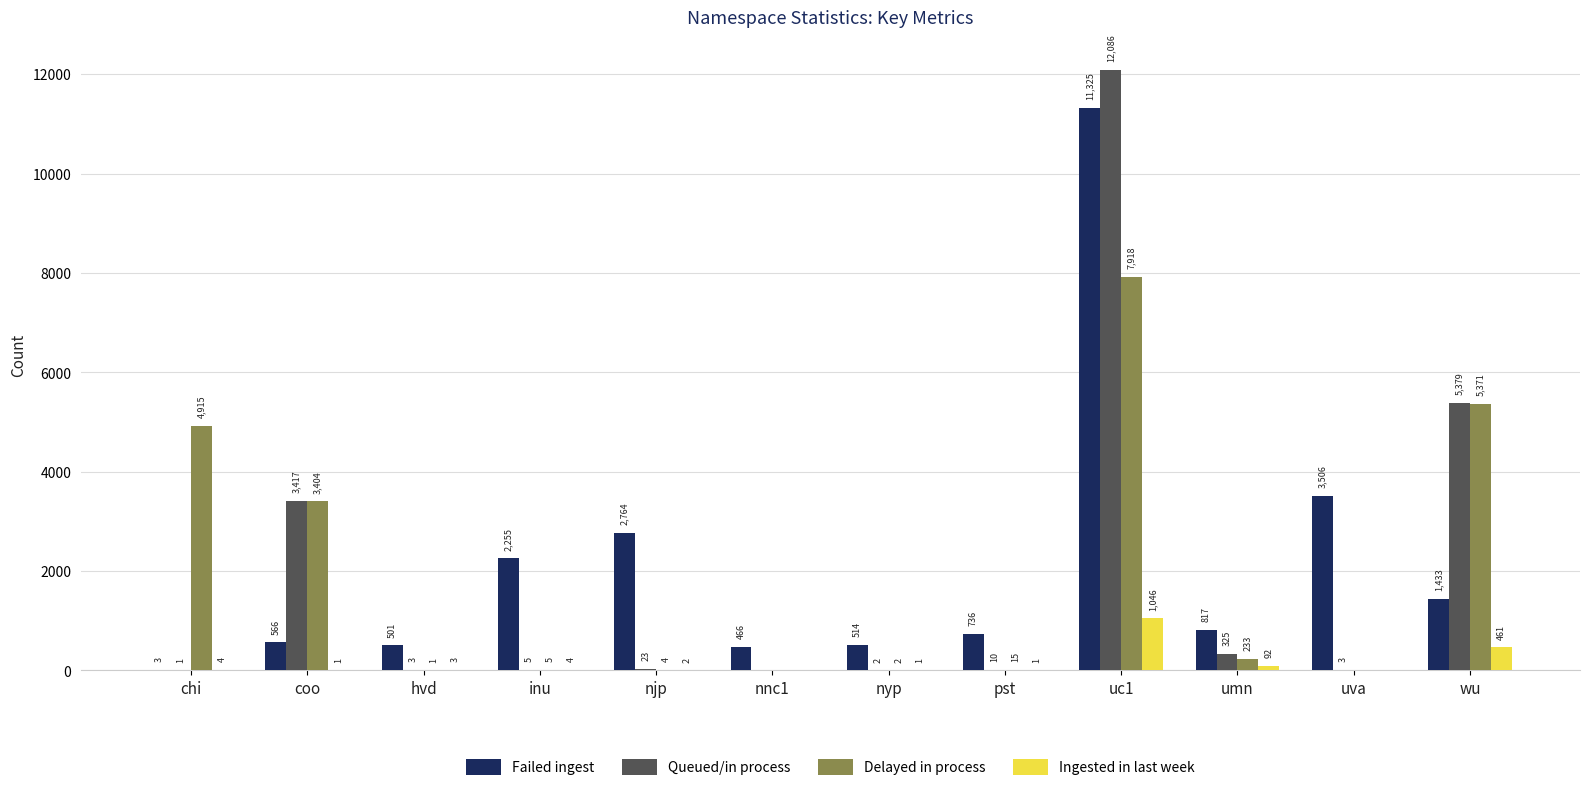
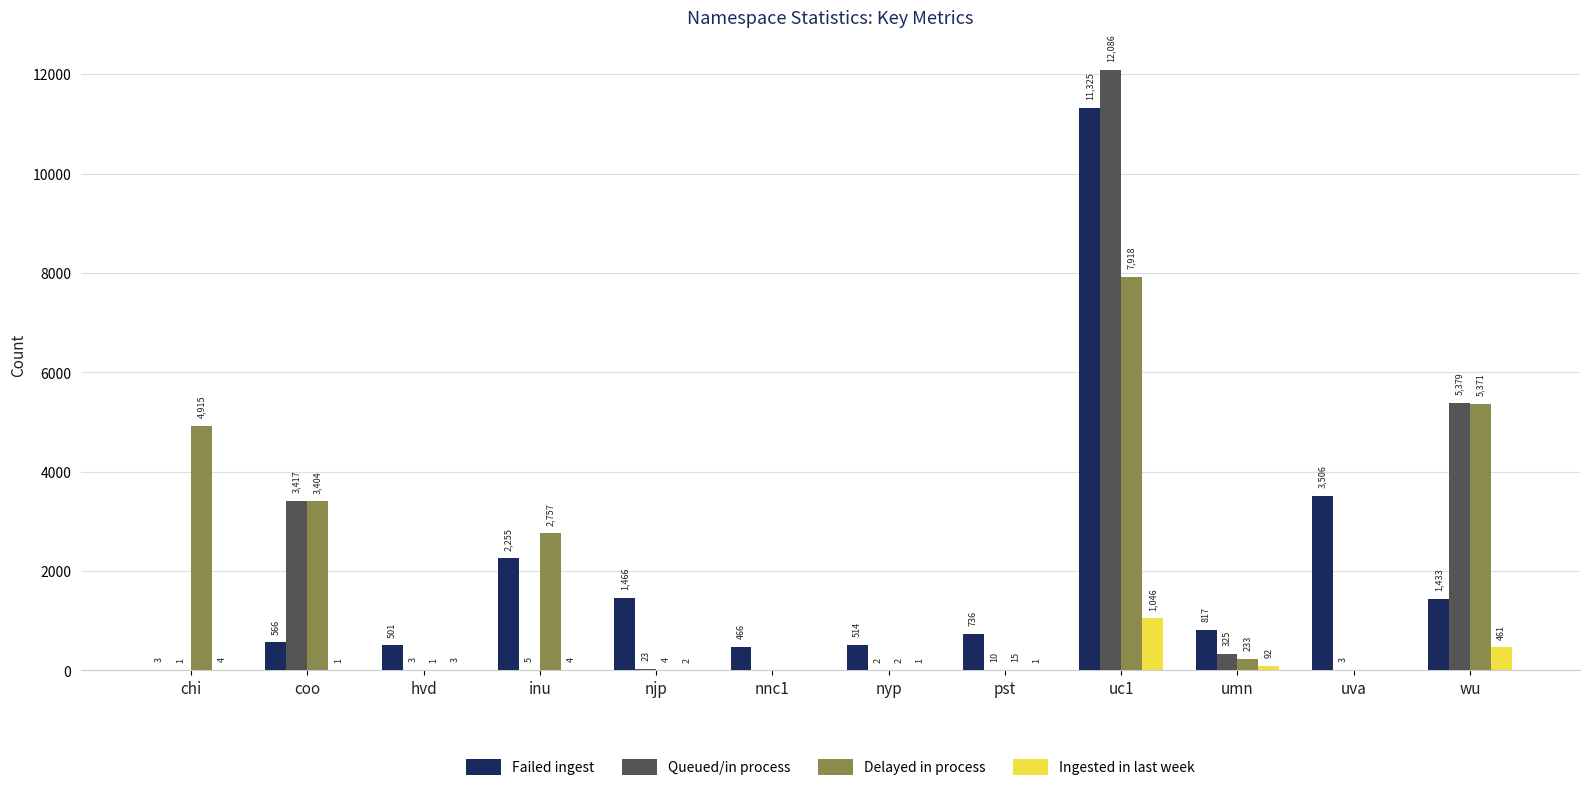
Delayed in process, inu: 5 -> 2,757
Failed ingest, njp: 2,764 -> 1,466
